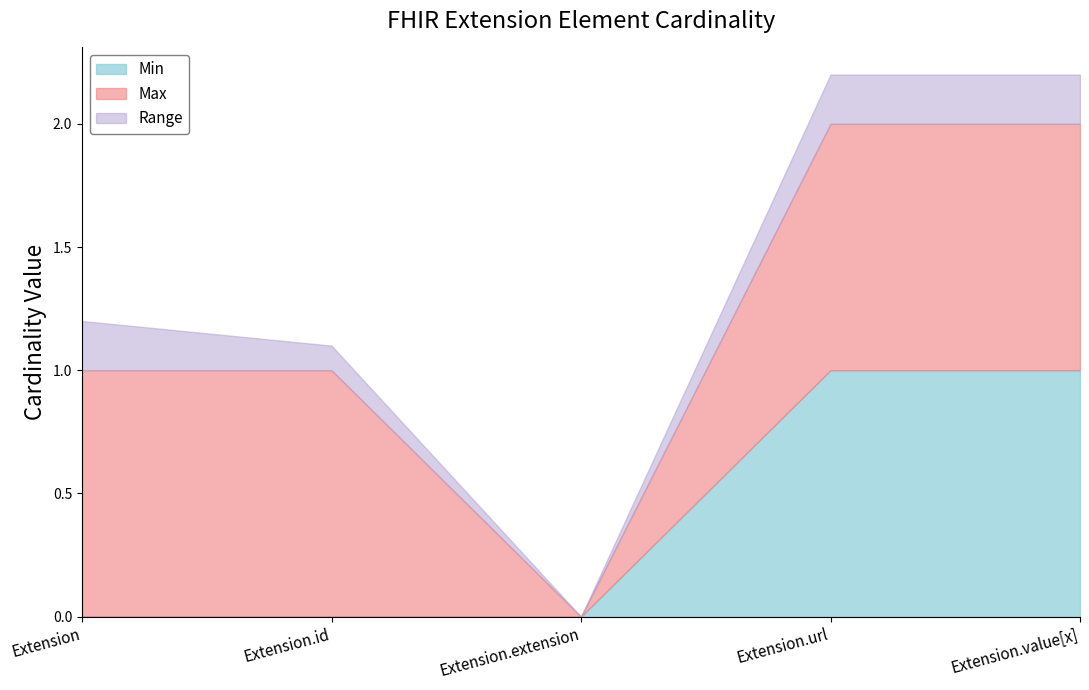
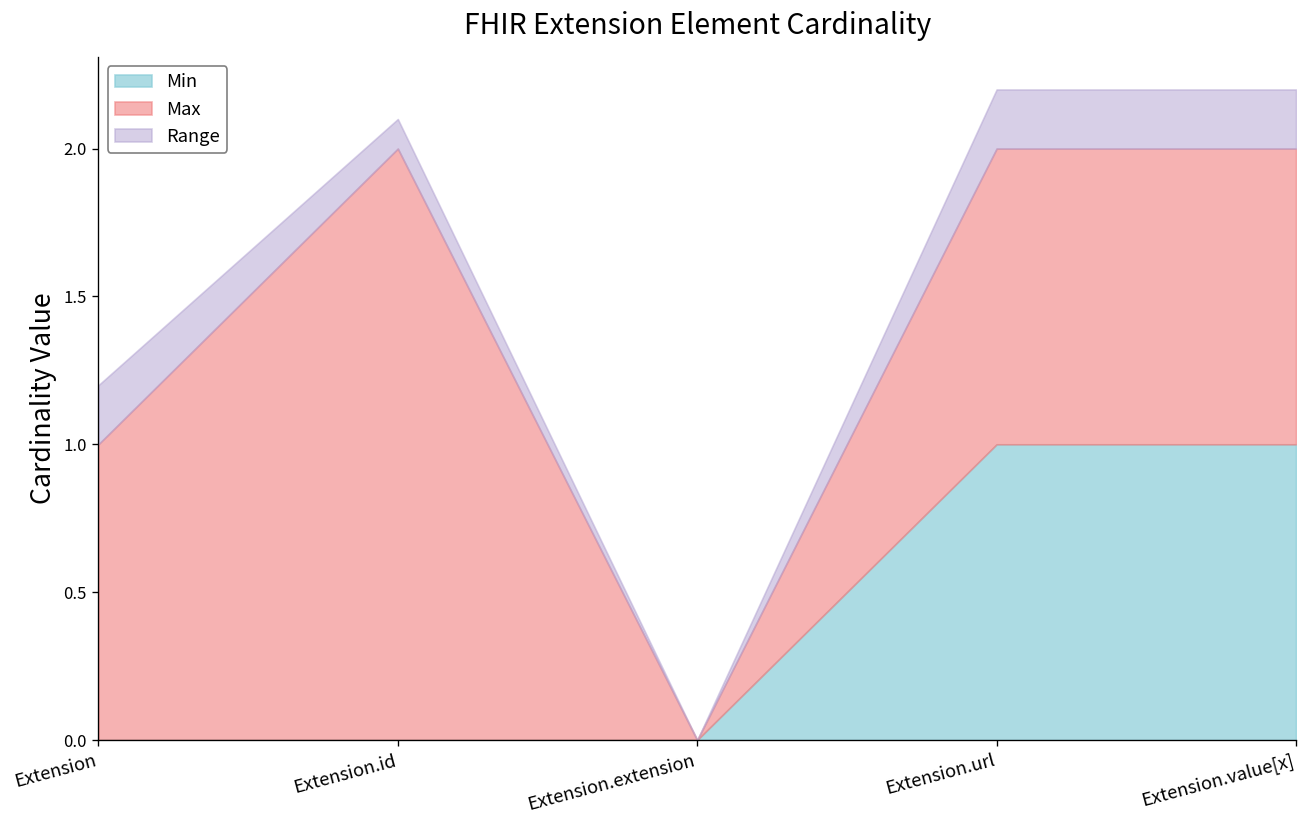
Max, Extension.id: 1 -> 2
